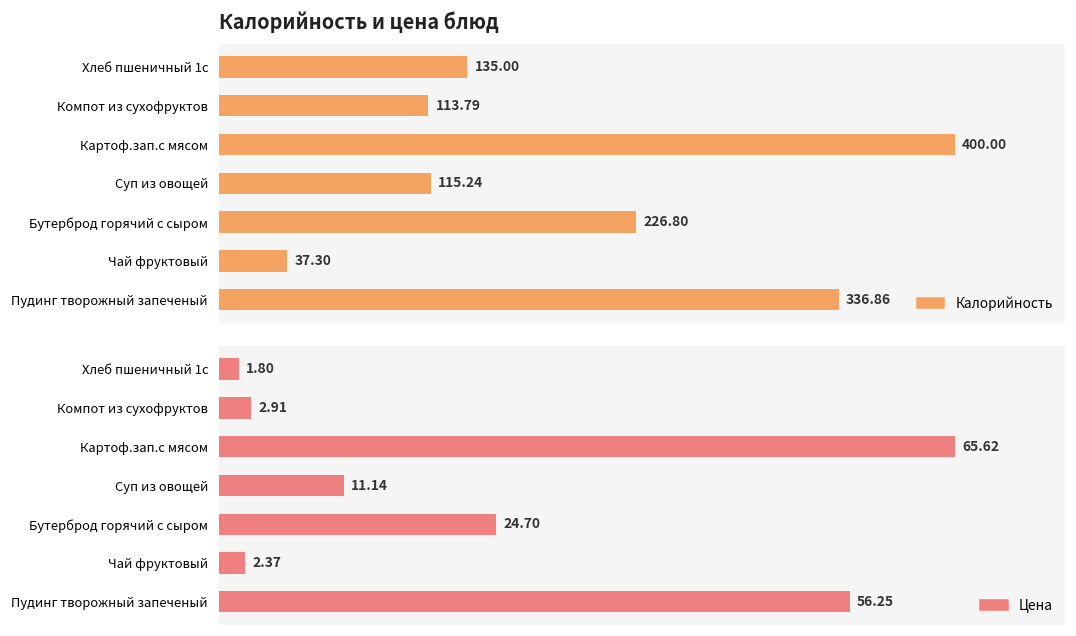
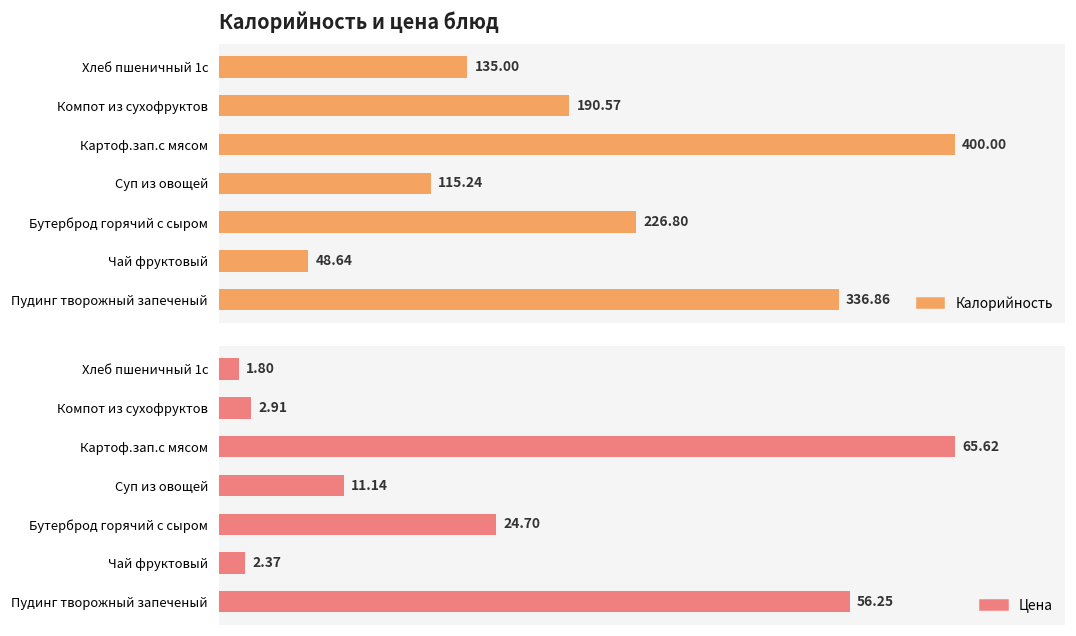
Калорийность и цена блюд, Компот из сухофруктов: 113.79 -> 190.57
Калорийность и цена блюд, Чай фруктовый: 37.30 -> 48.64
